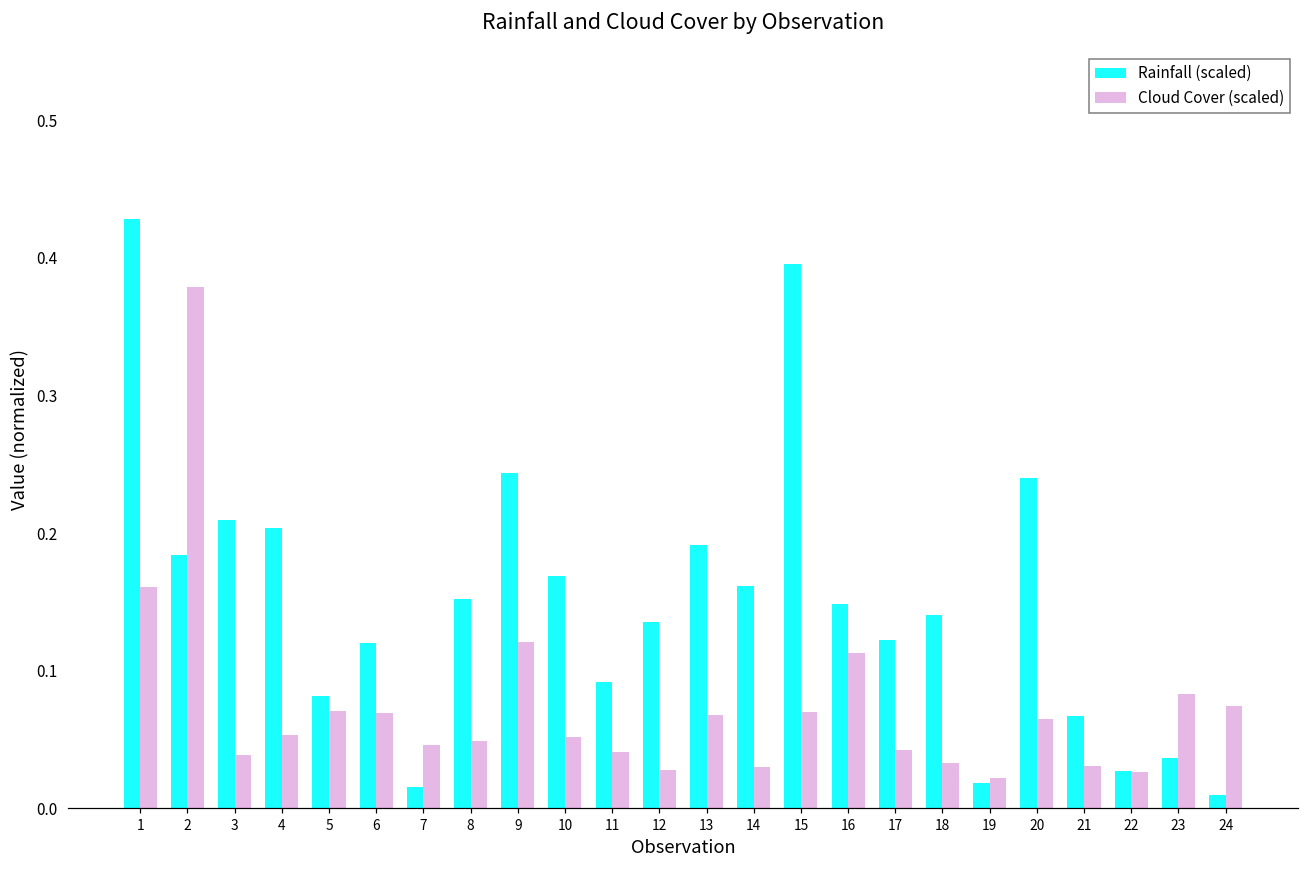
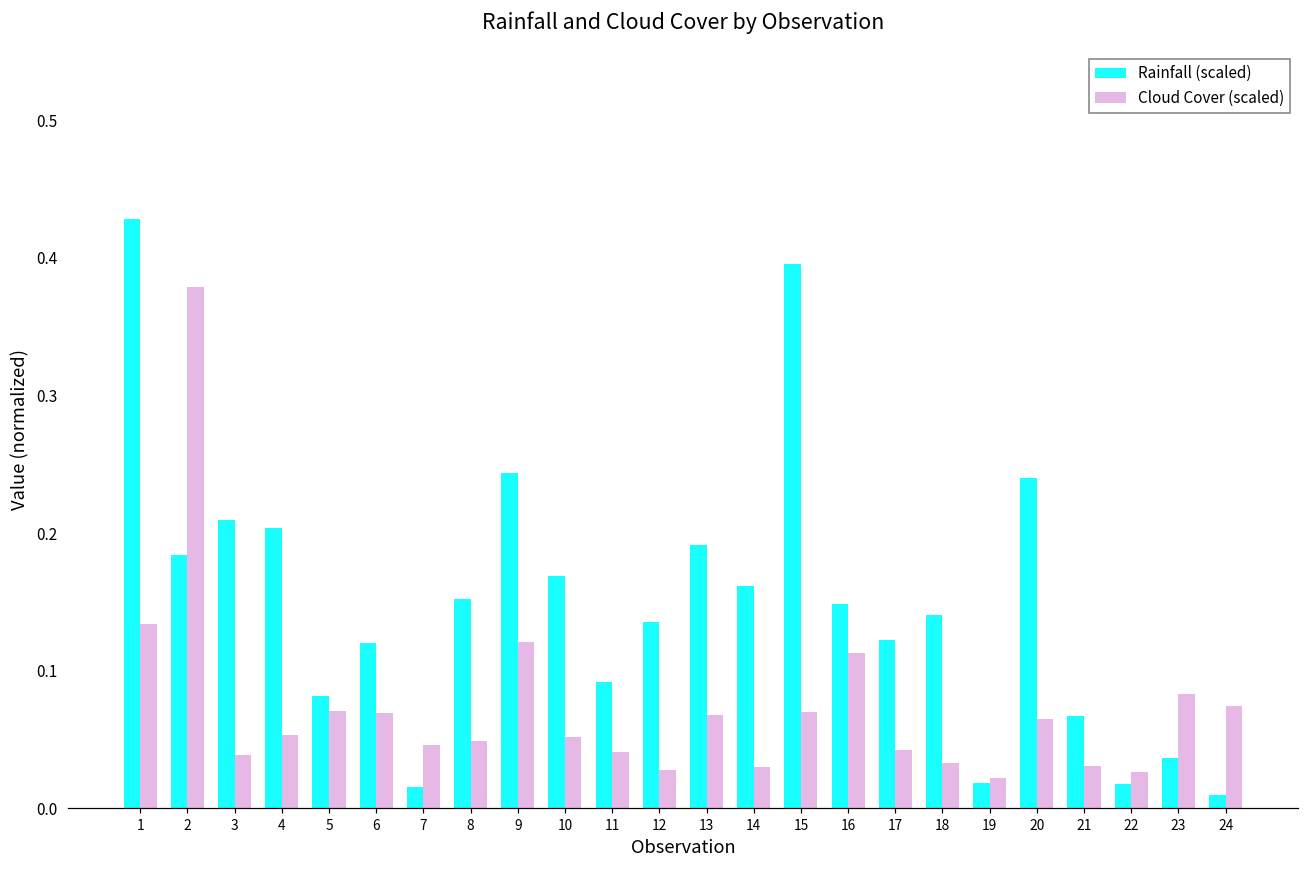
Cloud Cover (scaled), 1: 0.161 -> 0.134
Rainfall (scaled), 22: 0.027 -> 0.018
